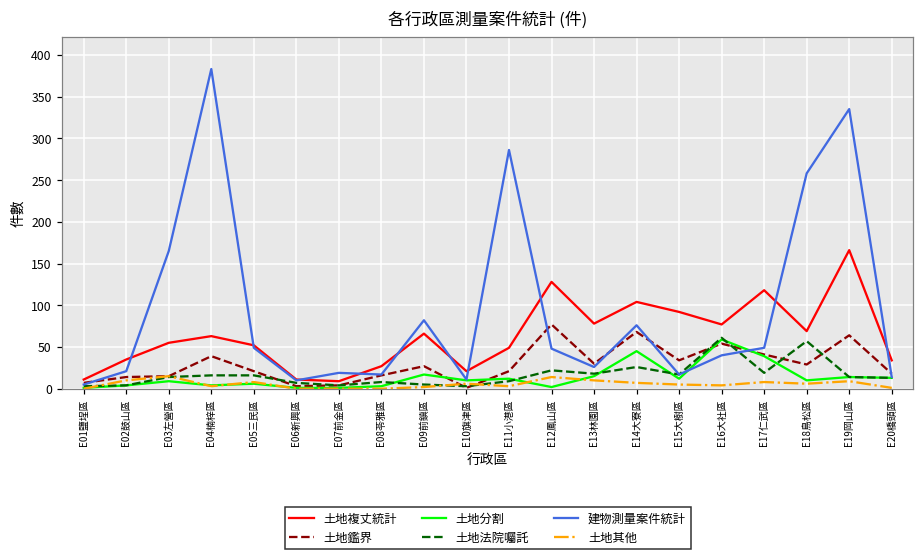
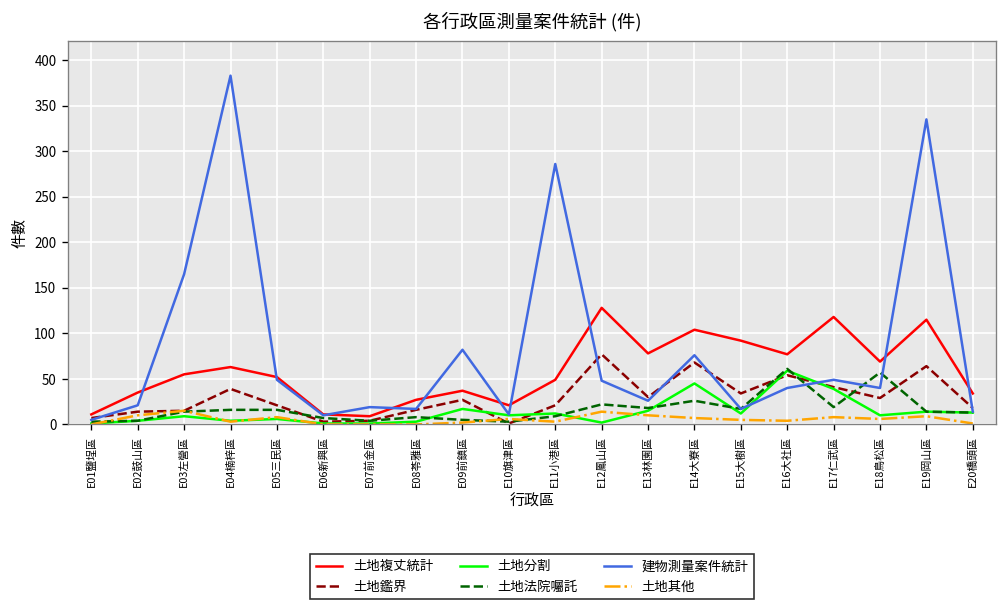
土地複丈統計, E09前鎮區: 70 -> 40
建物測量案件統計, E18鳥松區: 260 -> 40
土地複丈統計, E19岡山區: 170 -> 120
